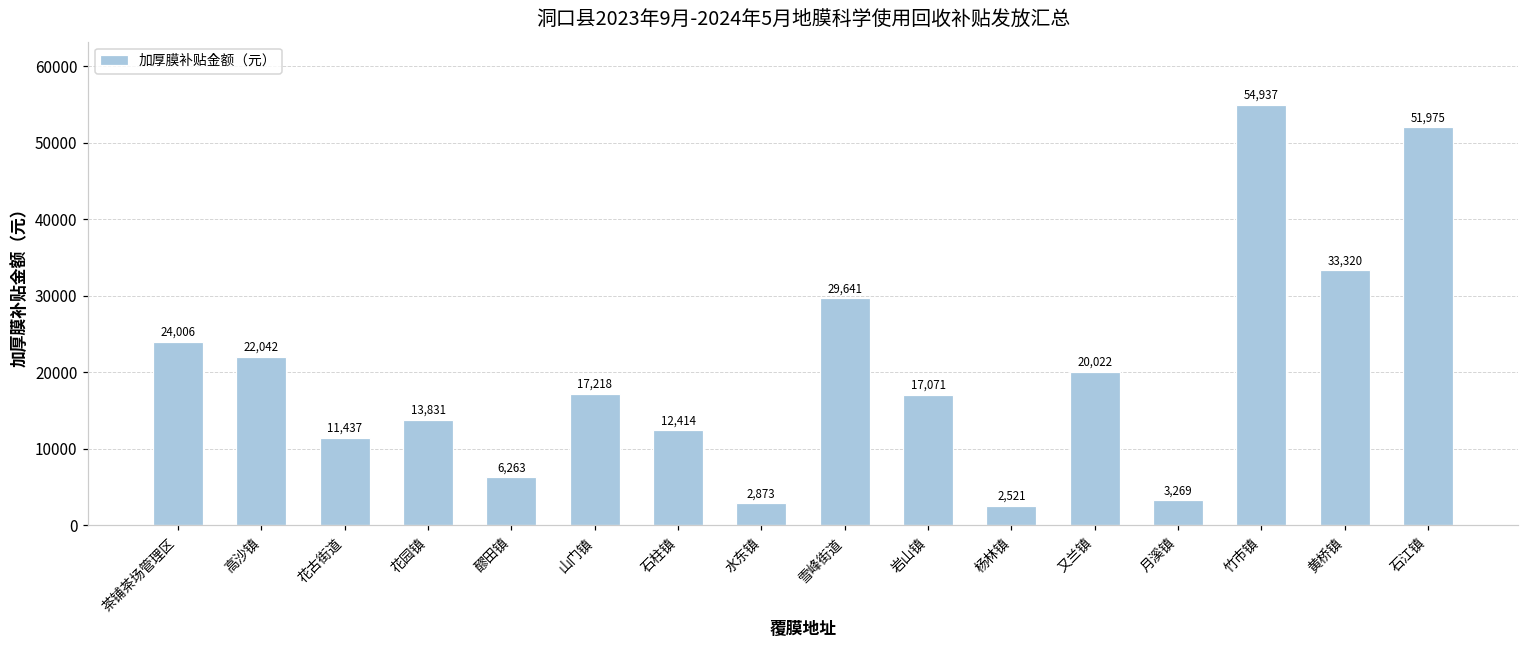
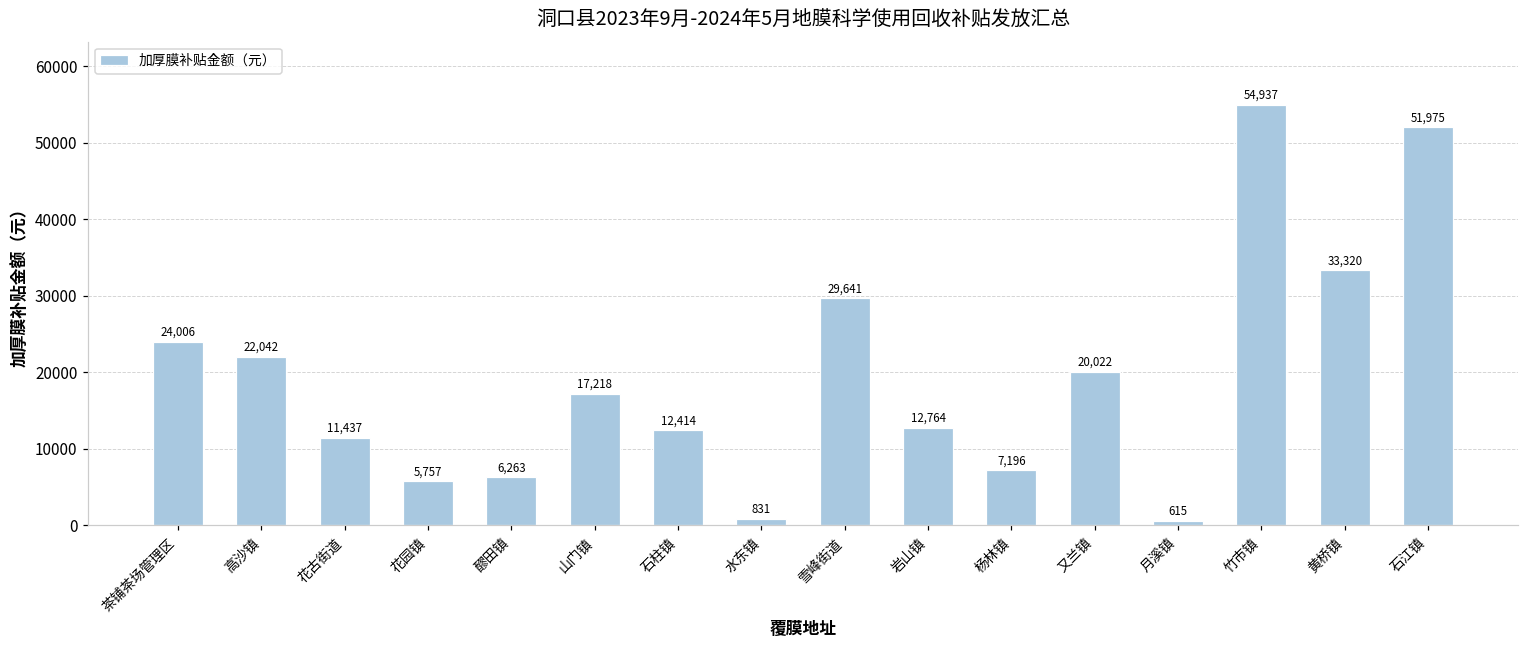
花园镇: 13,831 -> 5,757
水东镇: 2,873 -> 831
岩山镇: 17,071 -> 12,764
杨林镇: 2,521 -> 7,196
月溪镇: 3,269 -> 615
